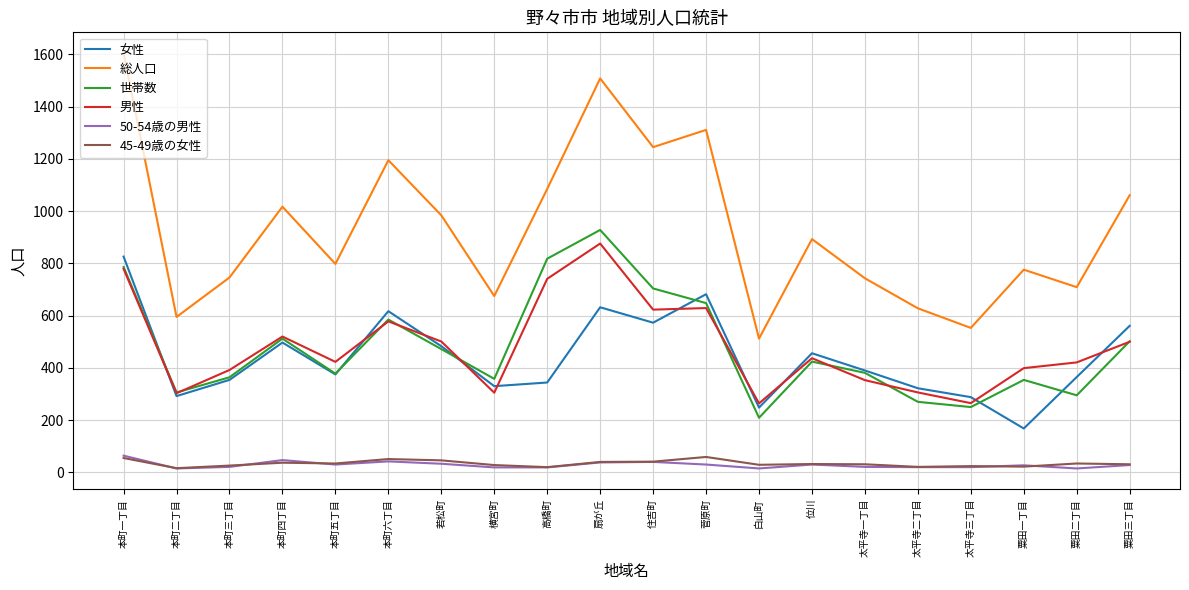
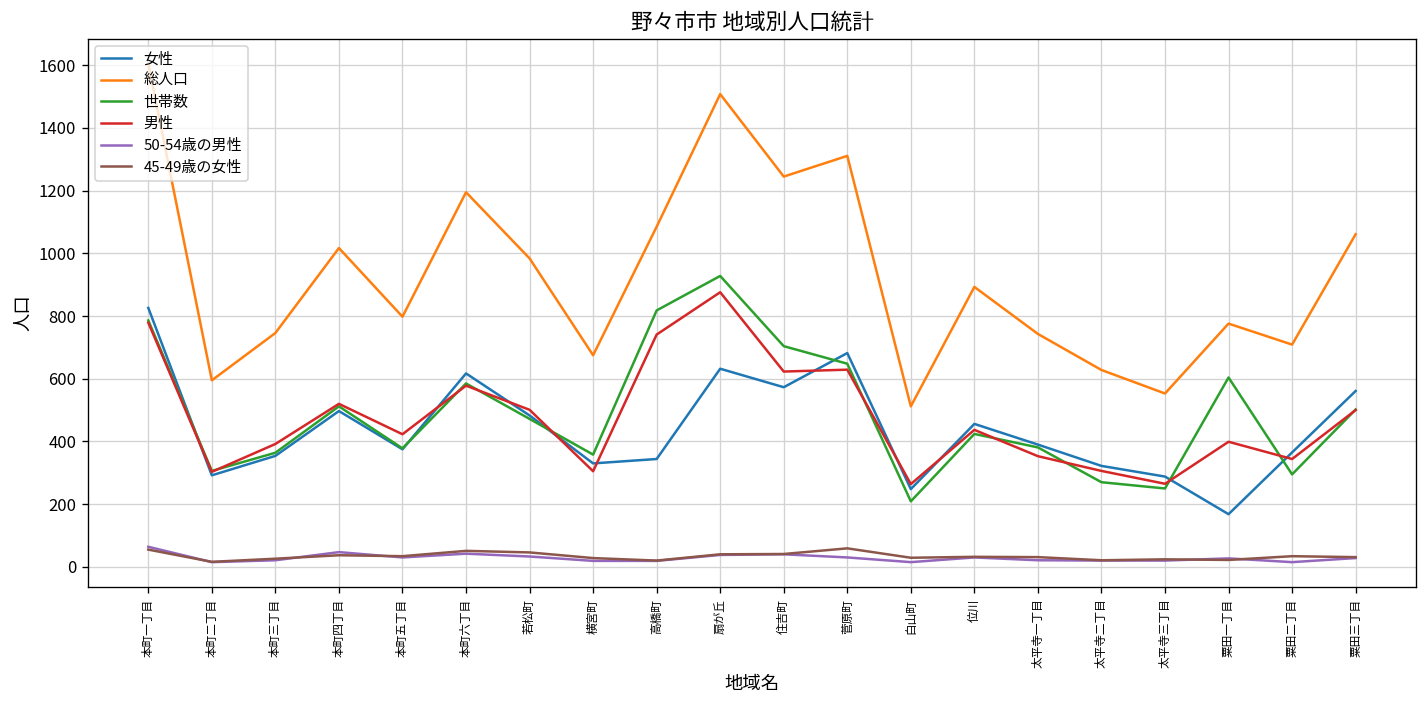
世帯数, 粟田一丁目: 350 -> 600
男性, 粟田二丁目: 420 -> 340
